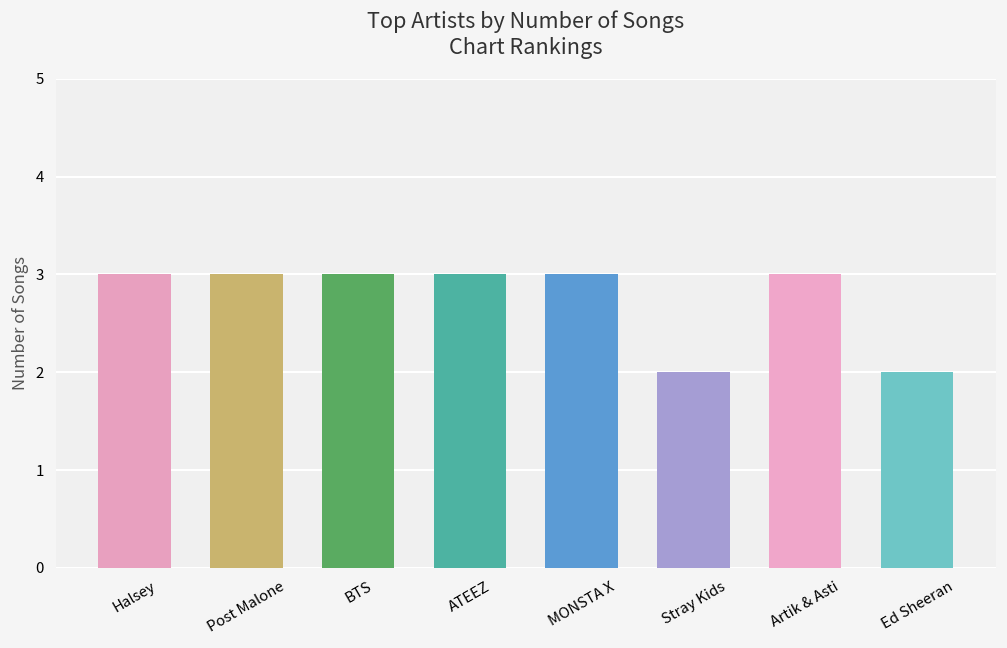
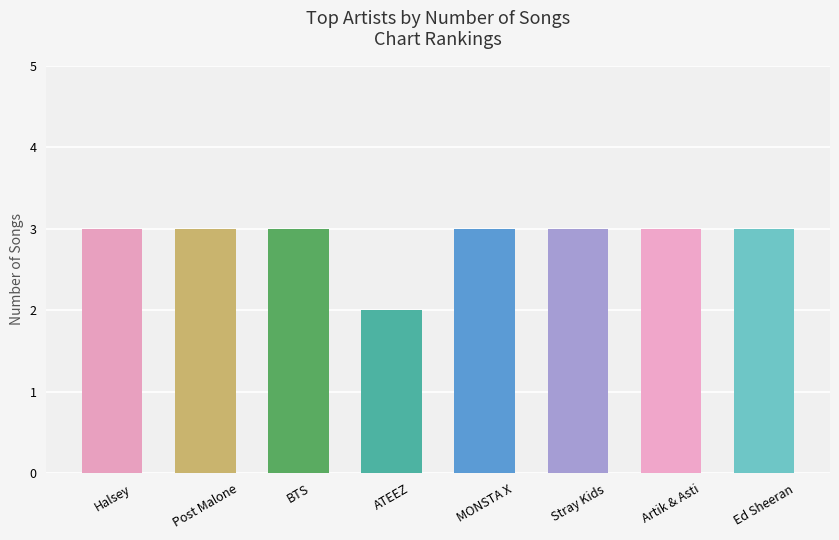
ATEEZ: 3 -> 2
Stray Kids: 2 -> 3
Ed Sheeran: 2 -> 3
